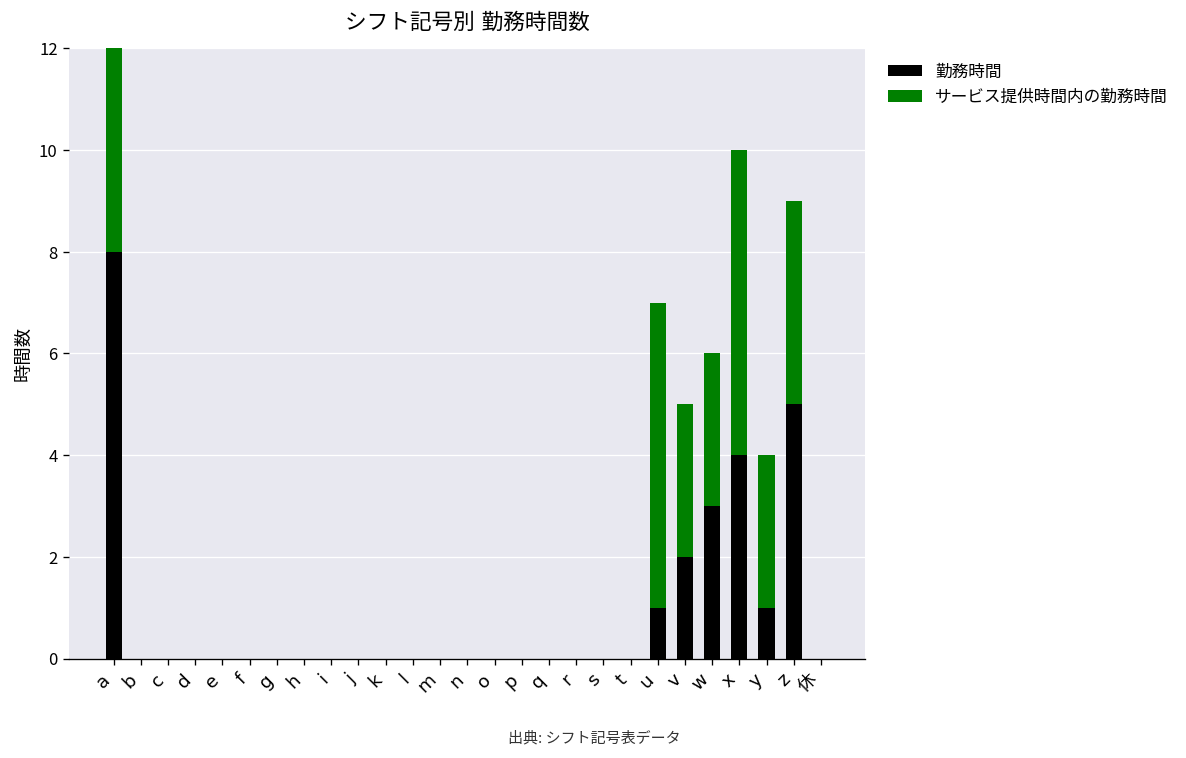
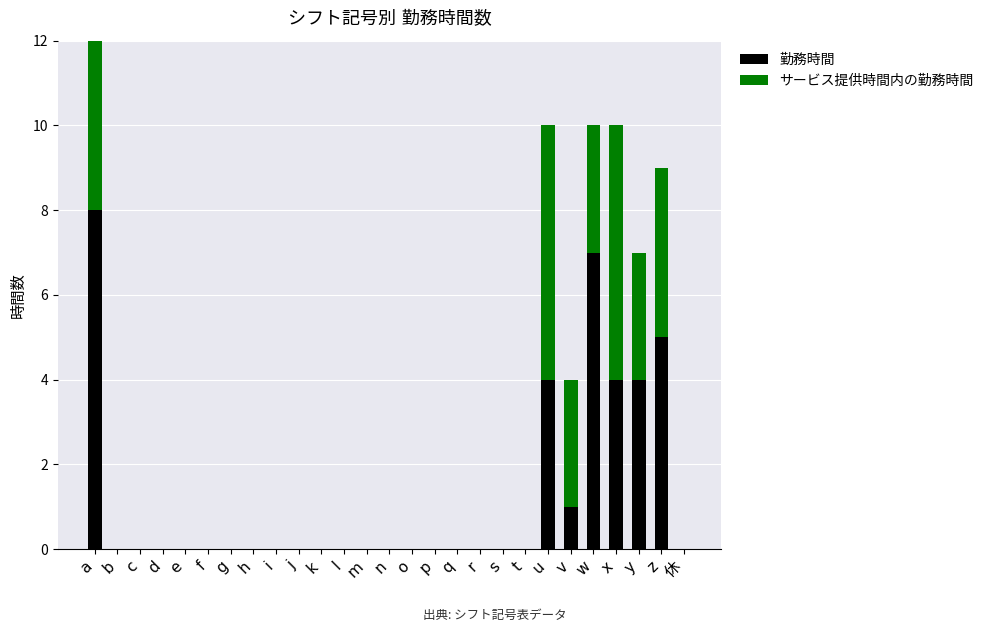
勤務時間, u: 1 -> 4
勤務時間, v: 2 -> 1
勤務時間, w: 3 -> 7
勤務時間, y: 1 -> 4
